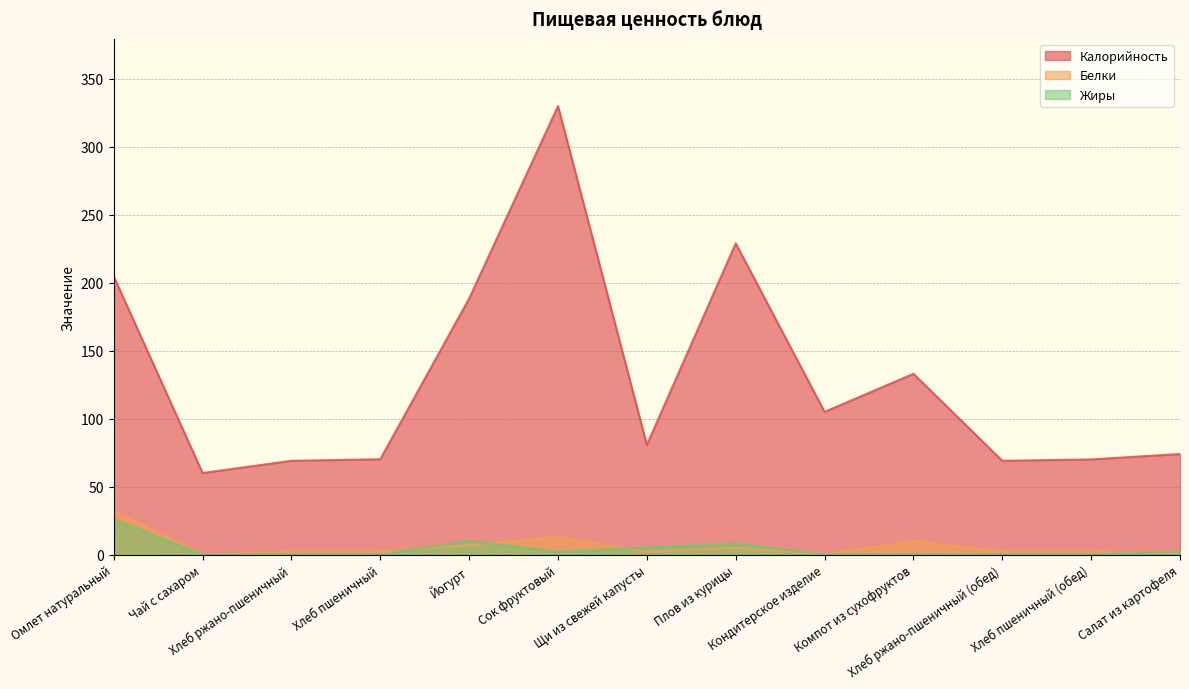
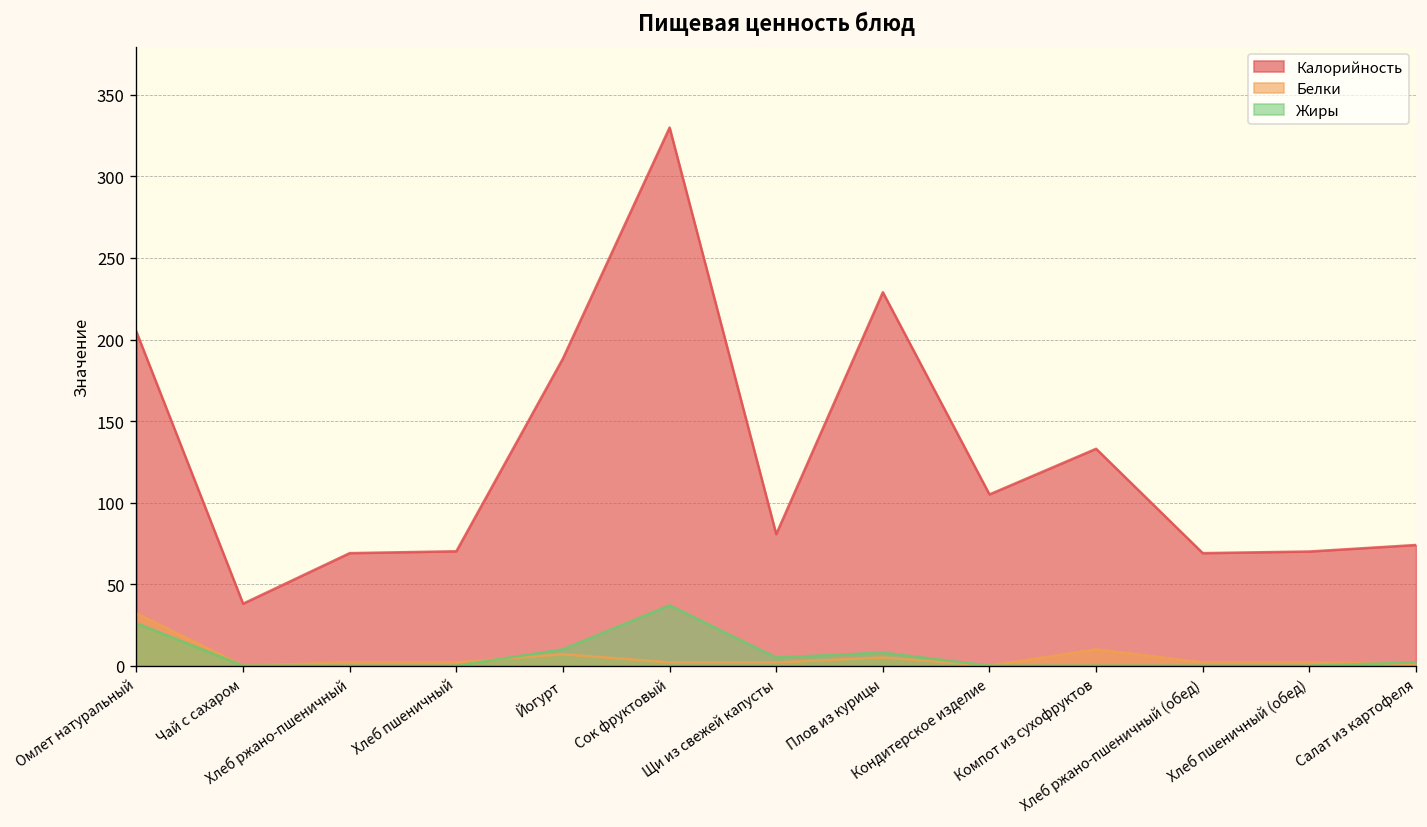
Калорийность, Чай с сахаром: 60 -> 38
Белки, Сок фруктовый: 13 -> 2
Жиры, Сок фруктовый: 2 -> 37
